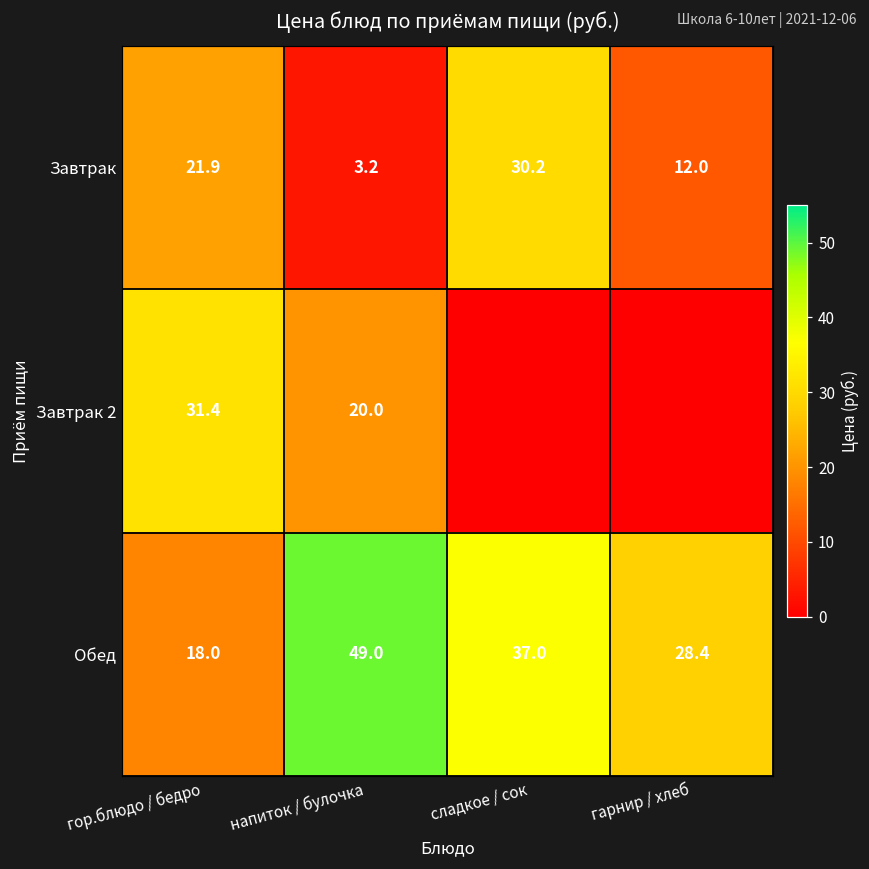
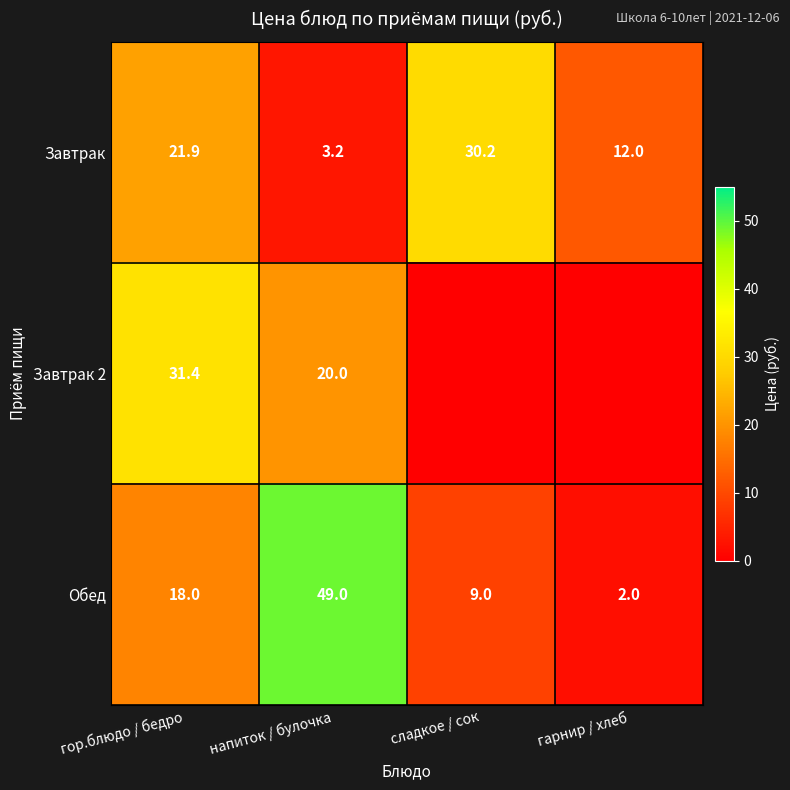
Обед, сладкое / сок: 37.0 -> 9.0
Обед, гарнир / хлеб: 28.4 -> 2.0
